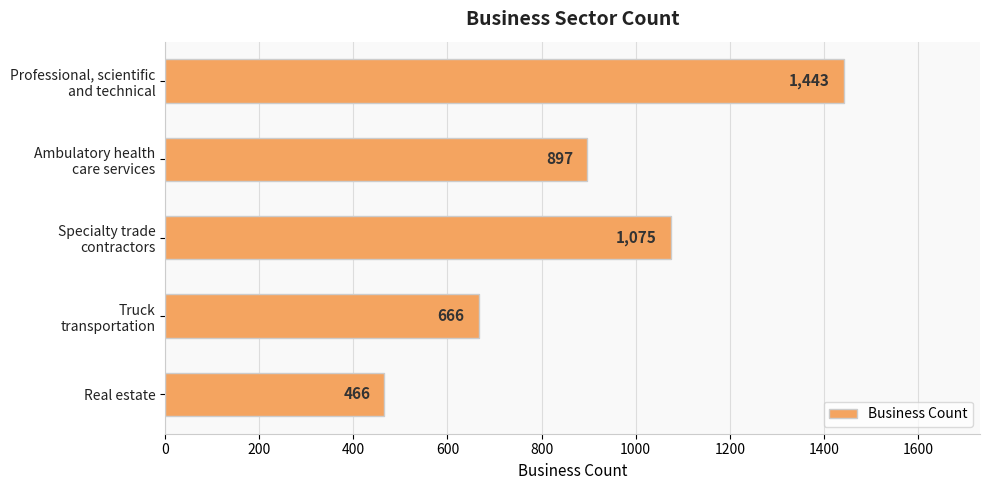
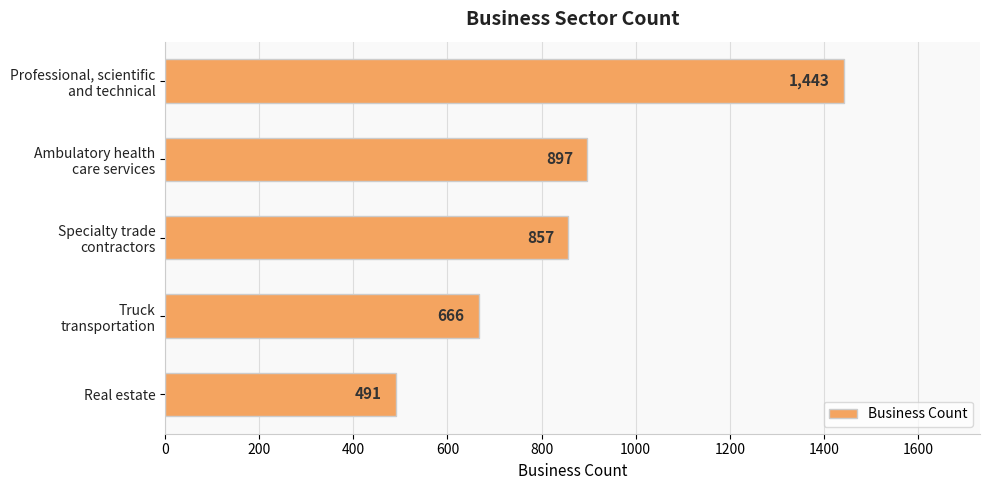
Specialty trade contractors: 1,075 -> 857
Real estate: 466 -> 491
